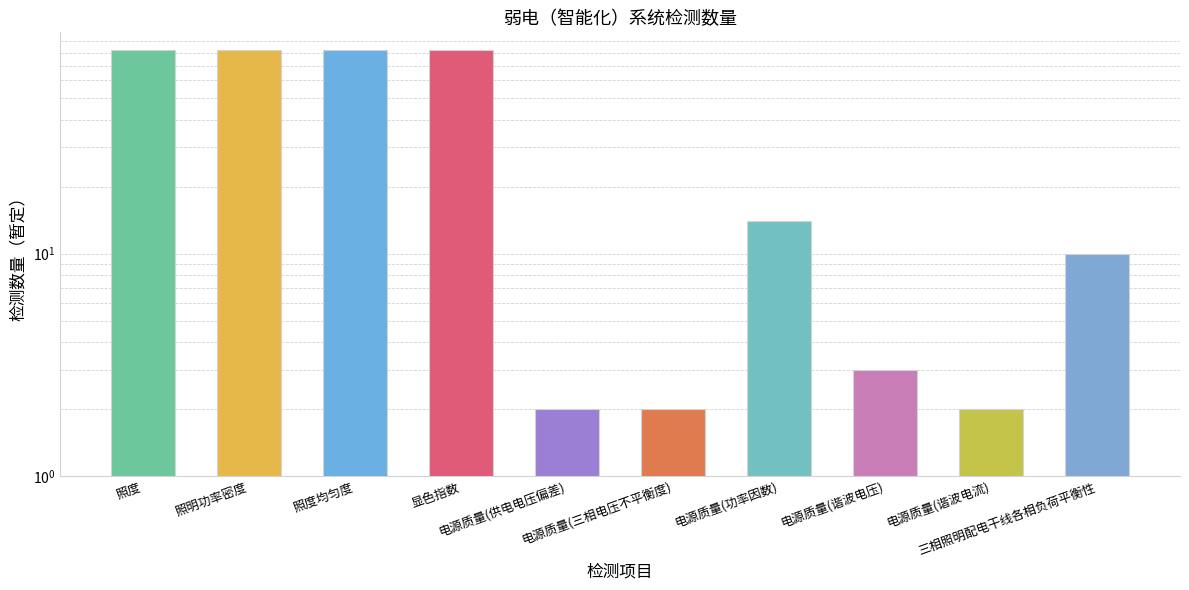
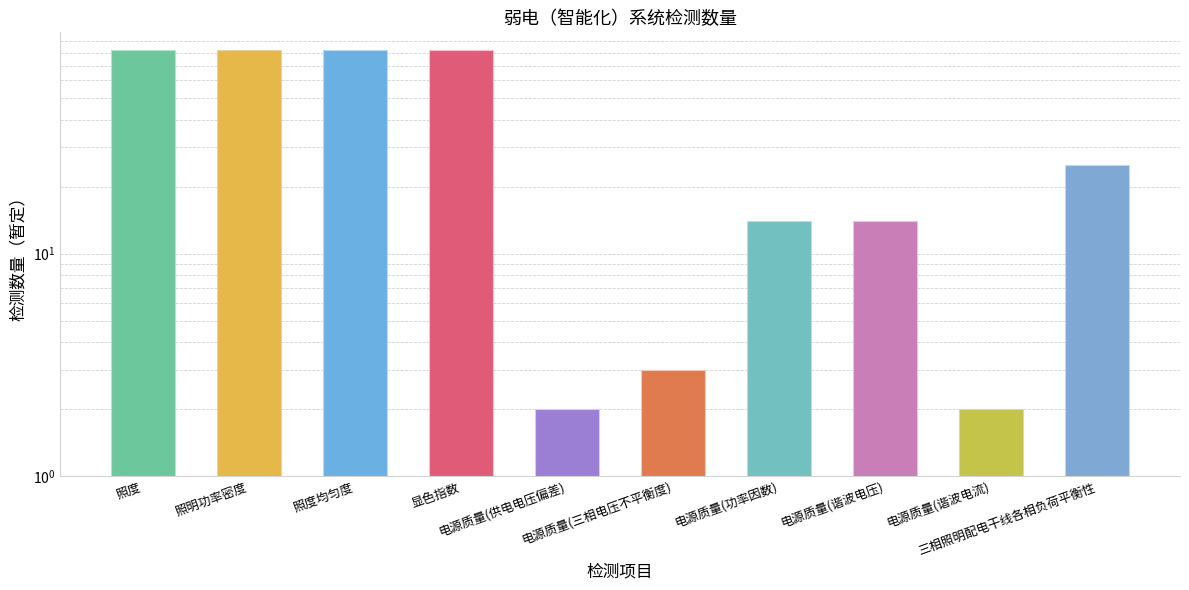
电源质量(三相电压不平衡度): 2 -> 3
电源质量(谐波电压): 3 -> 14
三相照明配电干线各相负荷平衡性: 10 -> 25
